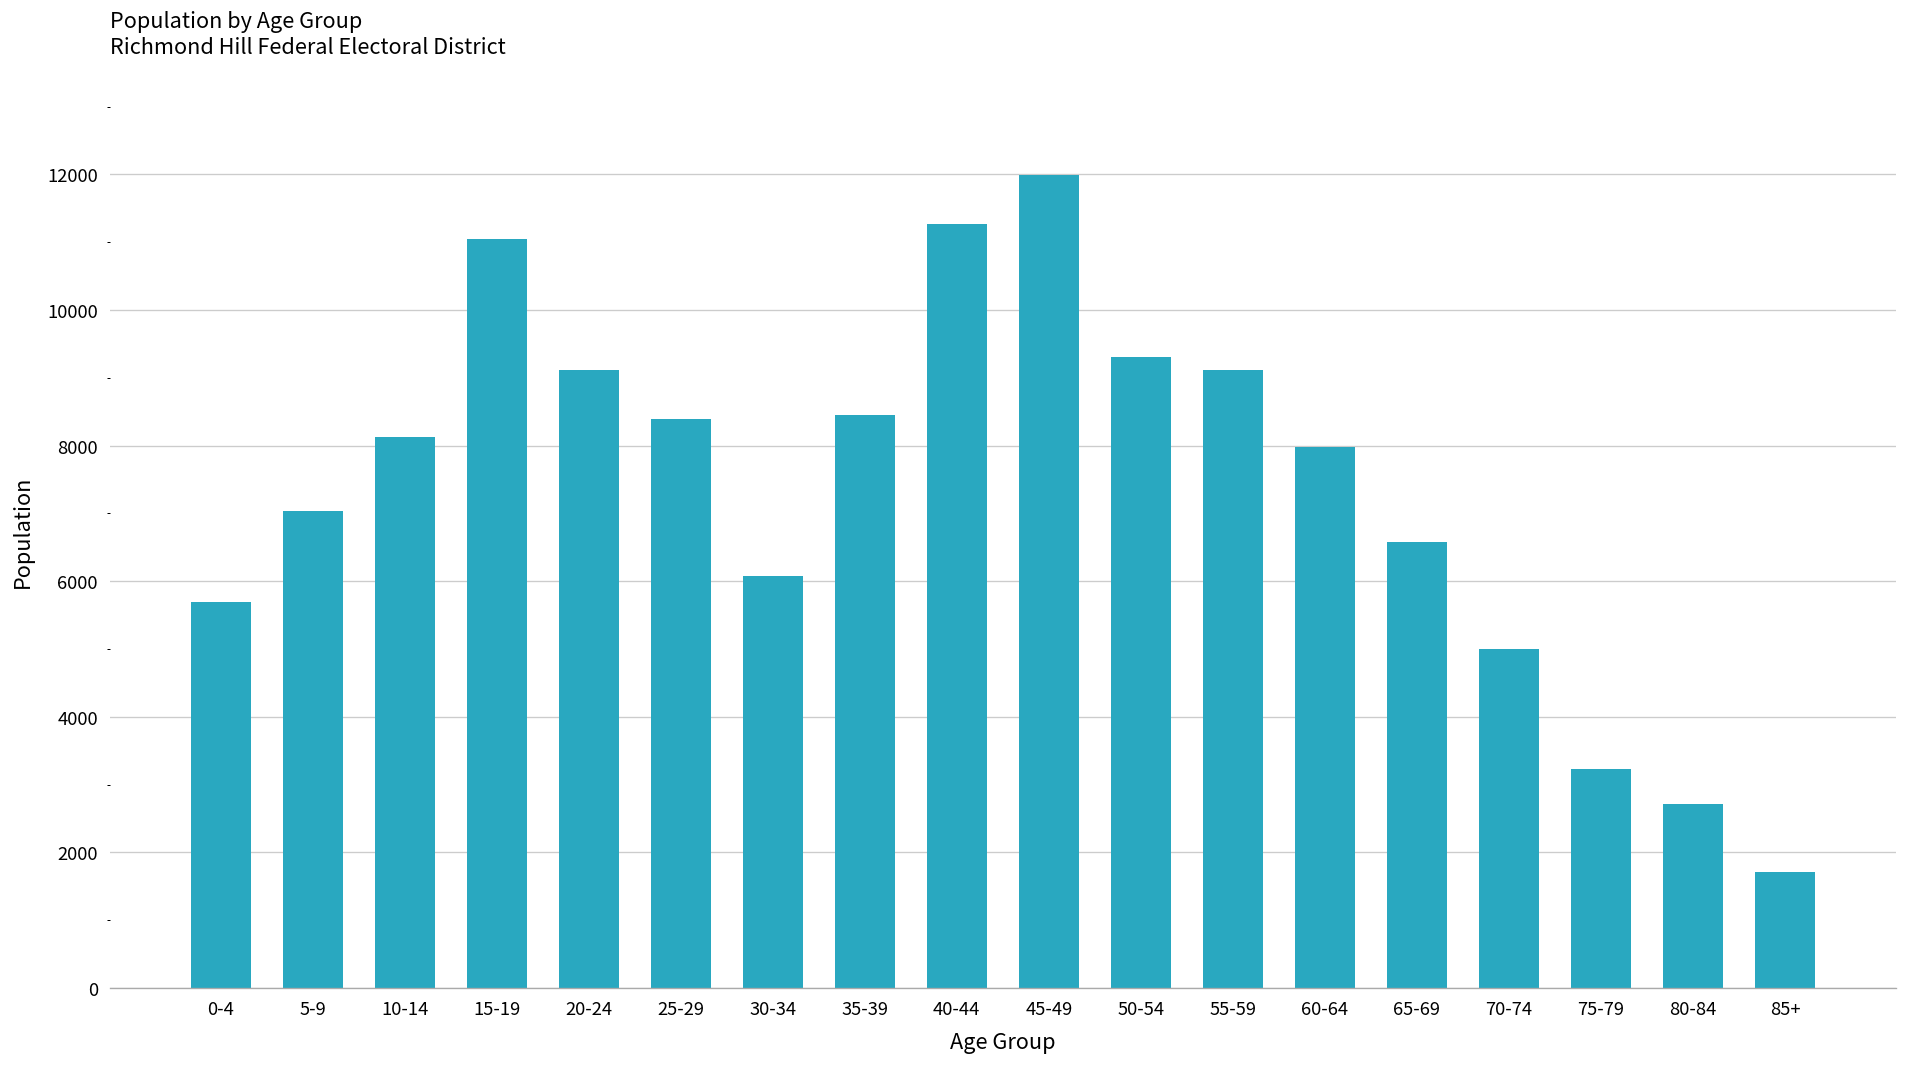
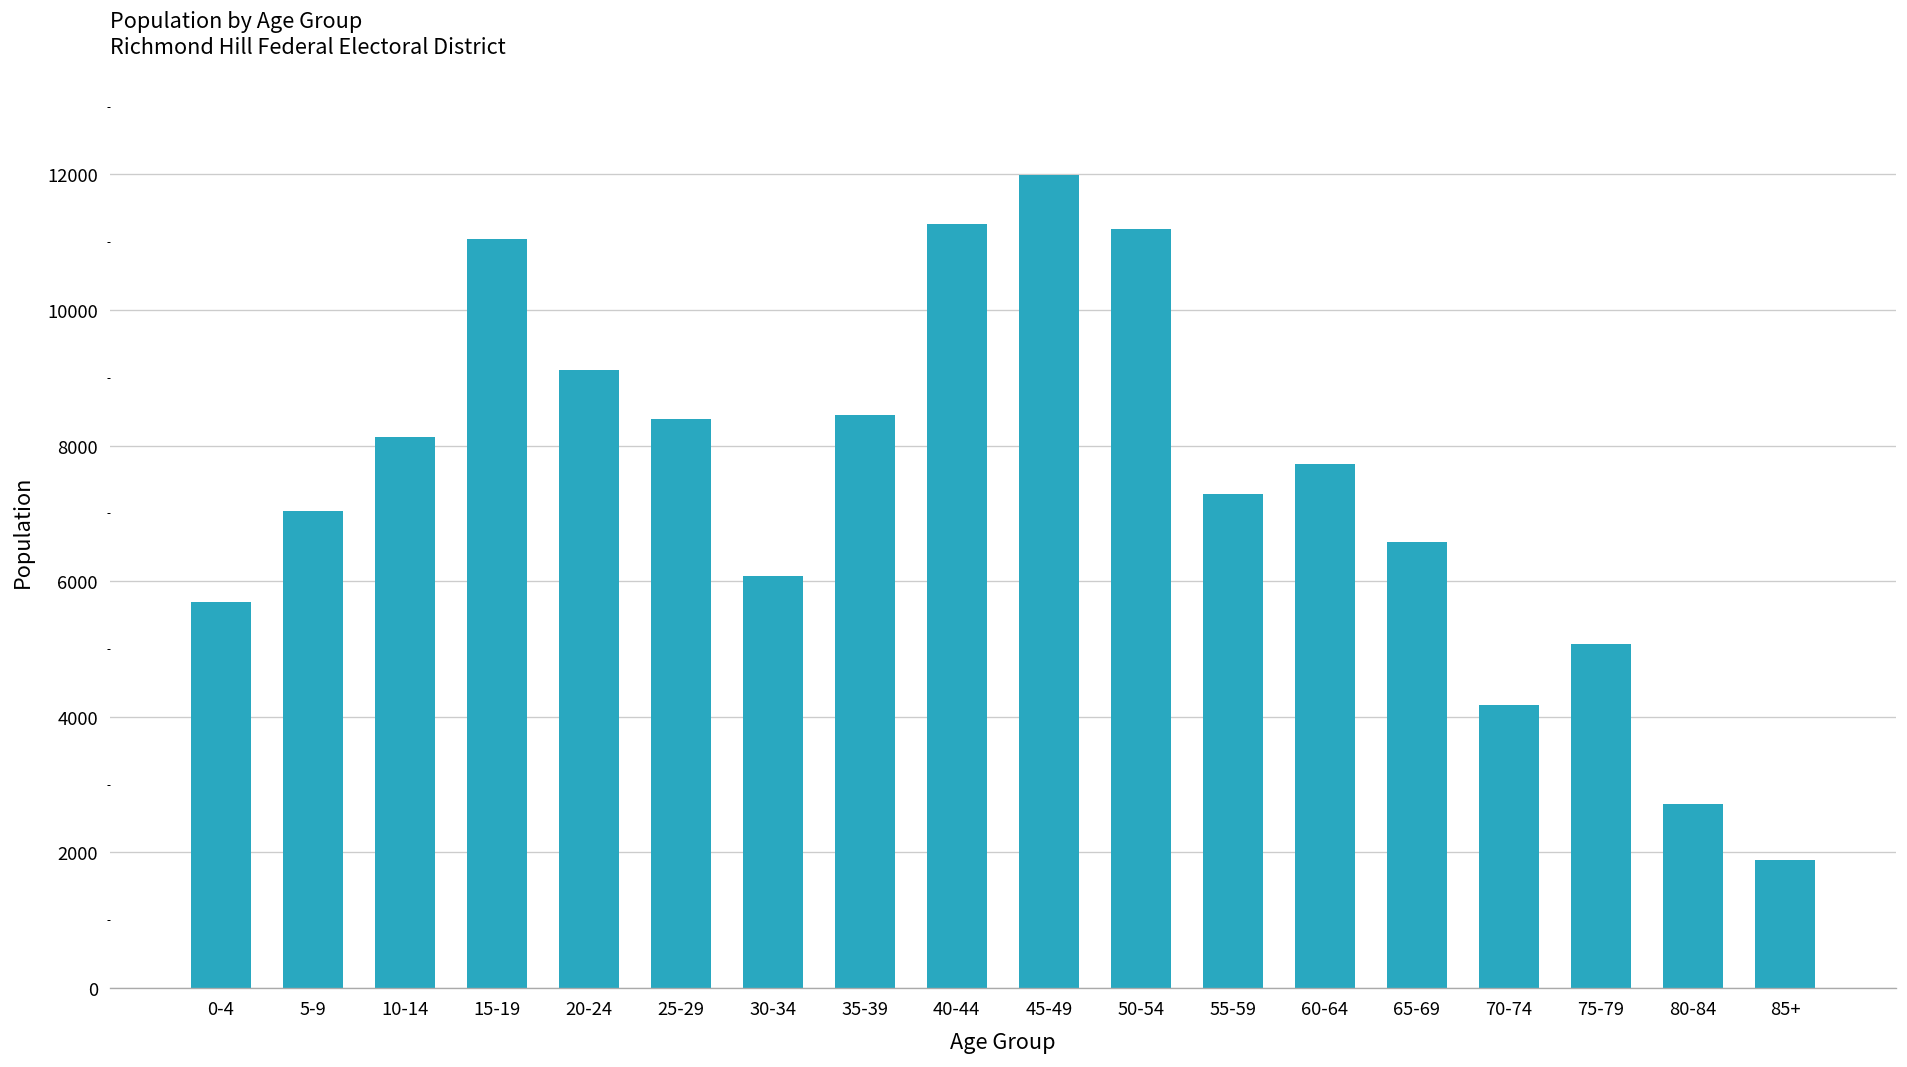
50-54: 9300 -> 11200
55-59: 9100 -> 7300
60-64: 8000 -> 7700
70-74: 5000 -> 4200
75-79: 3200 -> 5100
85+: 1700 -> 1900
